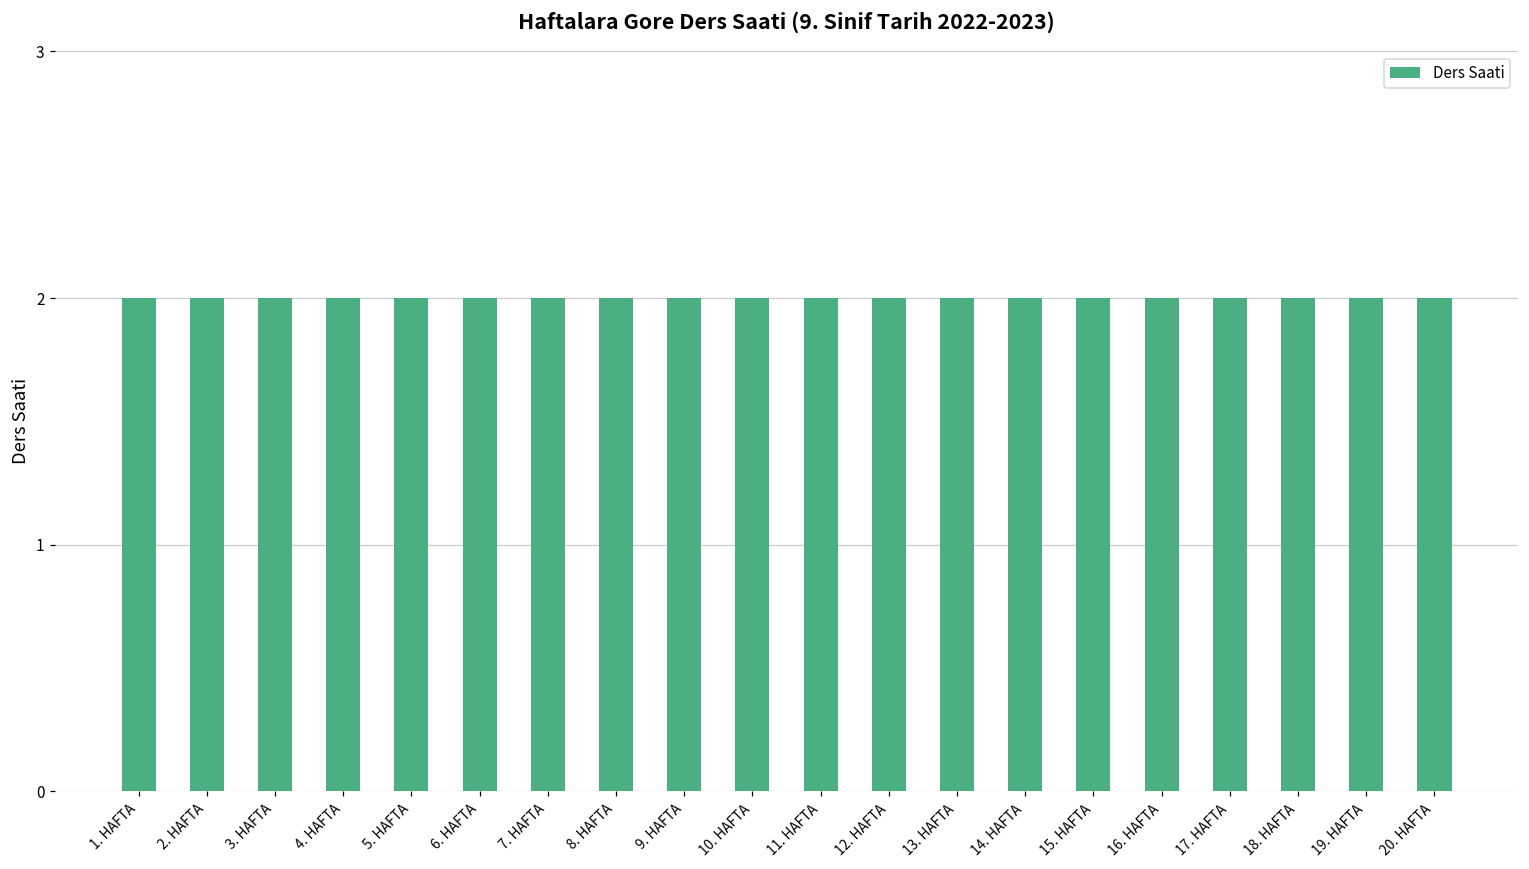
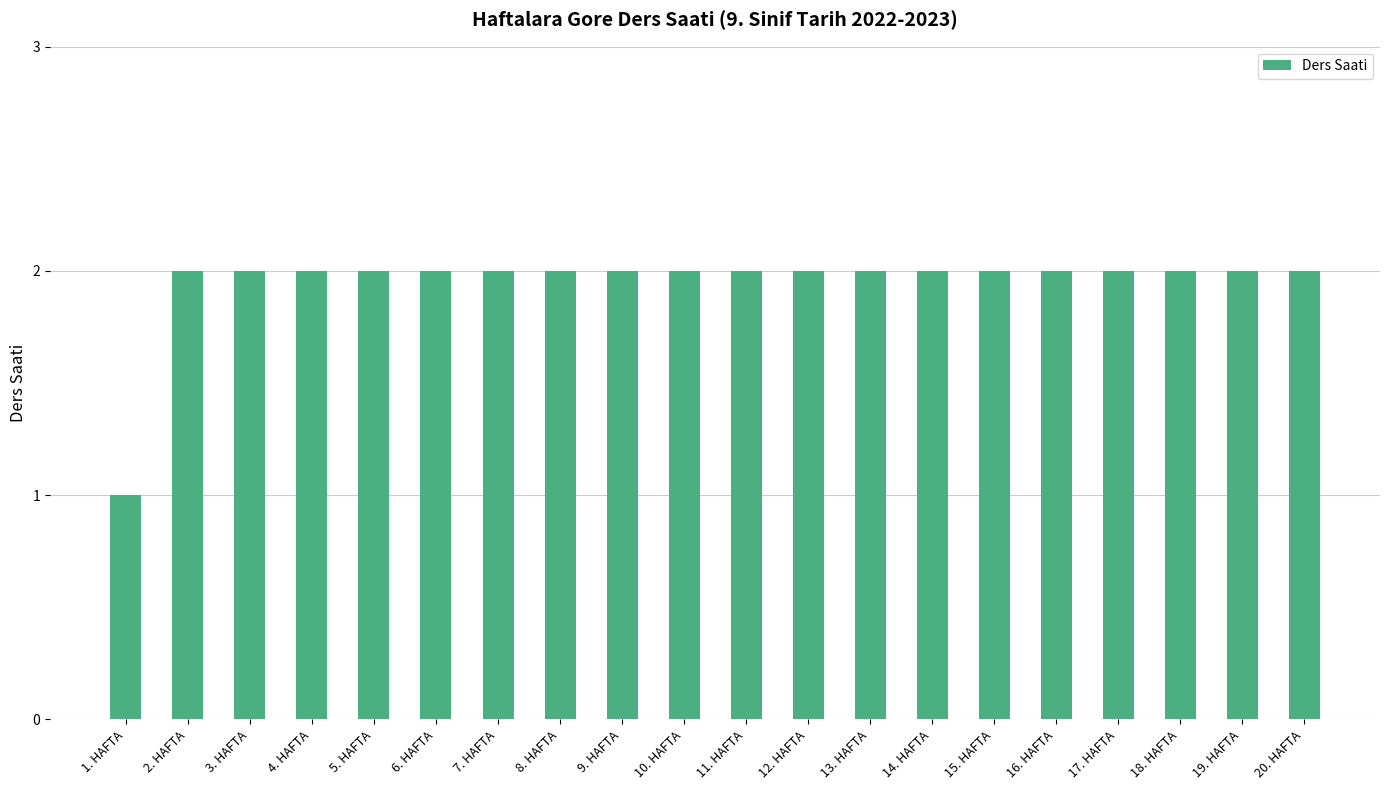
1. HAFTA: 2 -> 1
